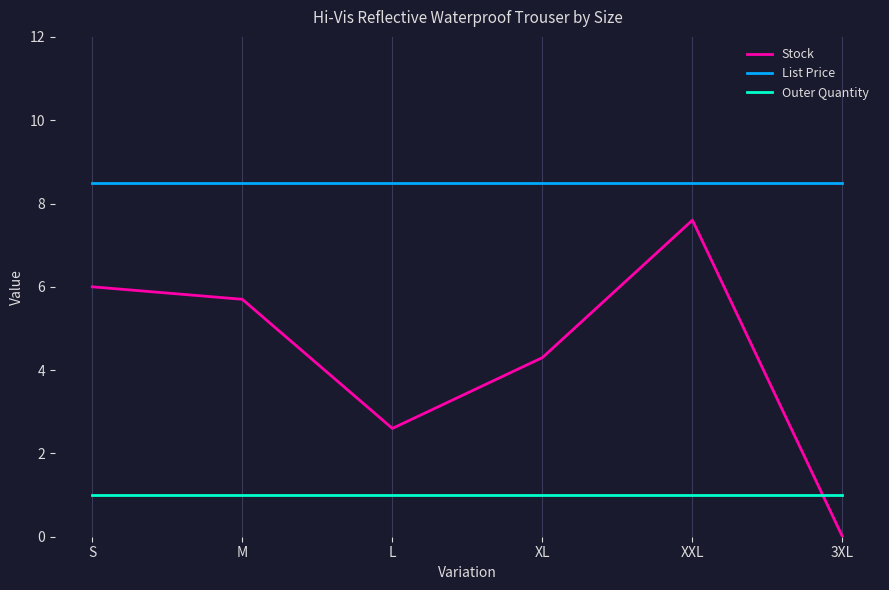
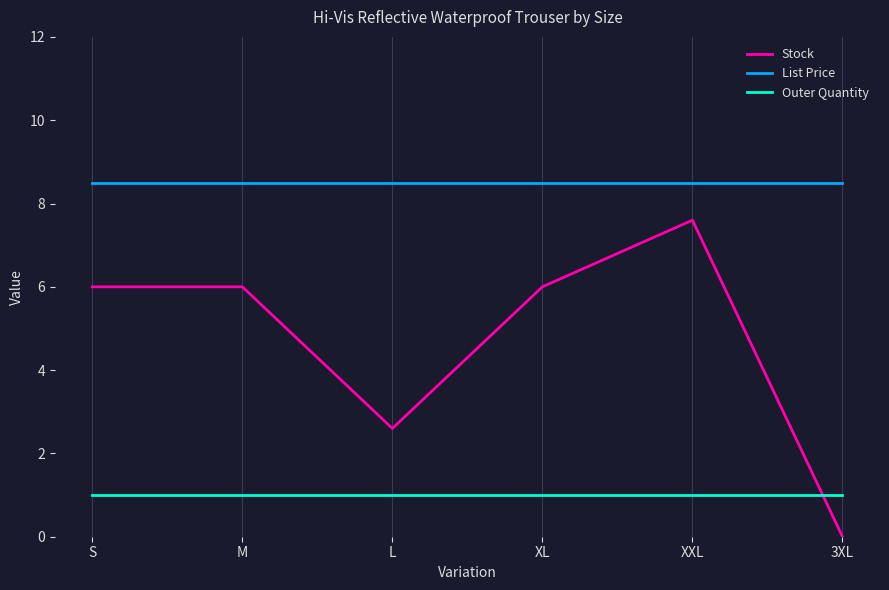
Stock, M: 5.7 -> 6.0
Stock, XL: 4.3 -> 6.0
